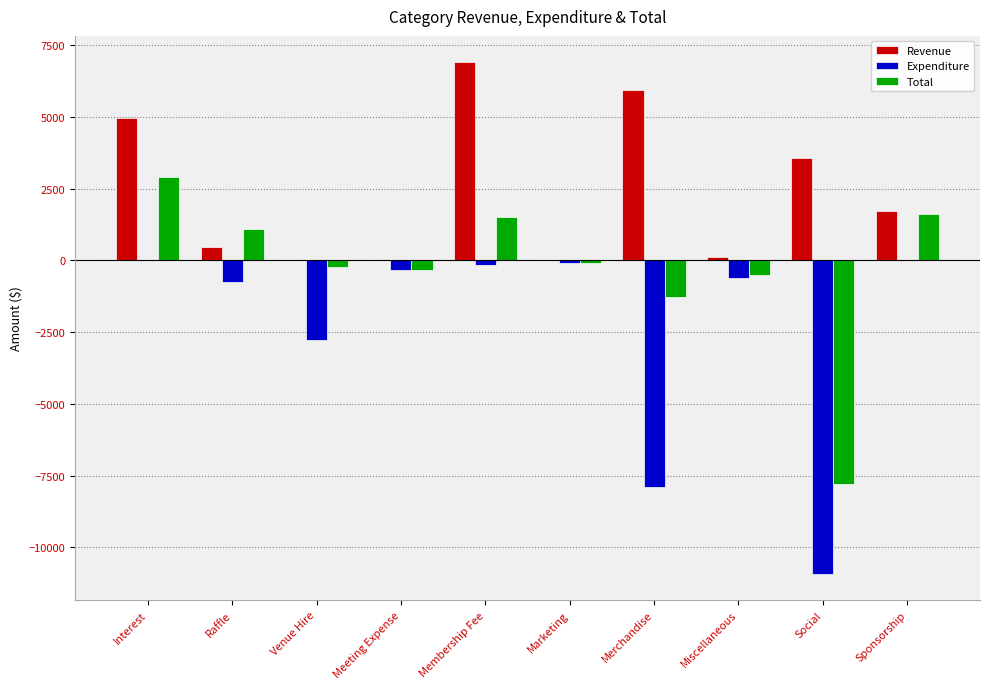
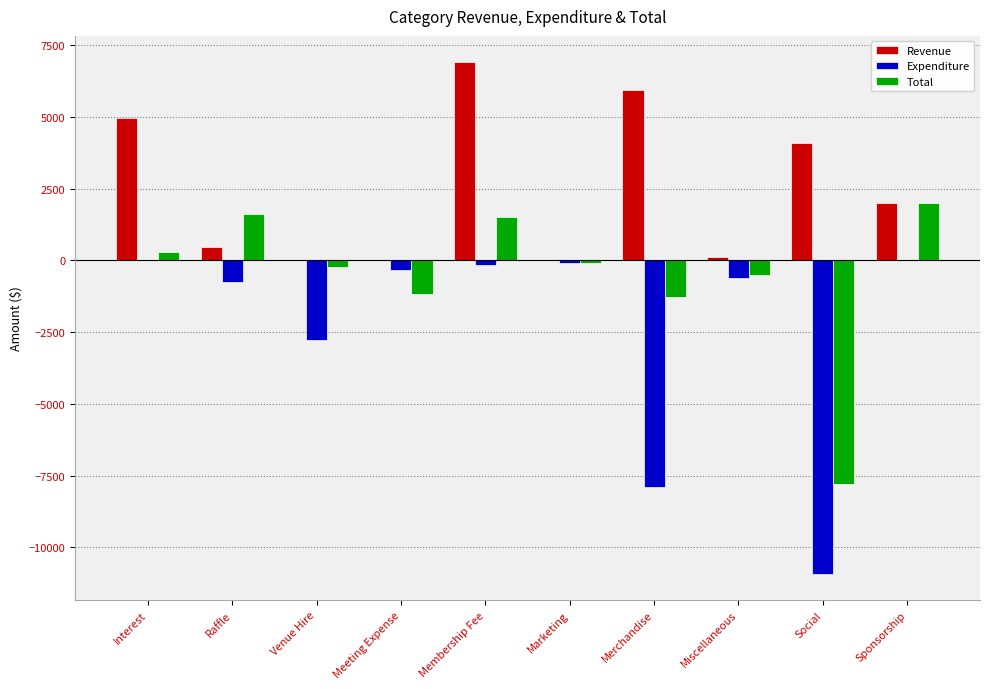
Total, Interest: 2900 -> 300
Total, Raffle: 1100 -> 1600
Total, Meeting Expense: -300 -> -1200
Revenue, Social: 3600 -> 4100
Revenue, Sponsorship: 1700 -> 2000
Total, Sponsorship: 1600 -> 2000
